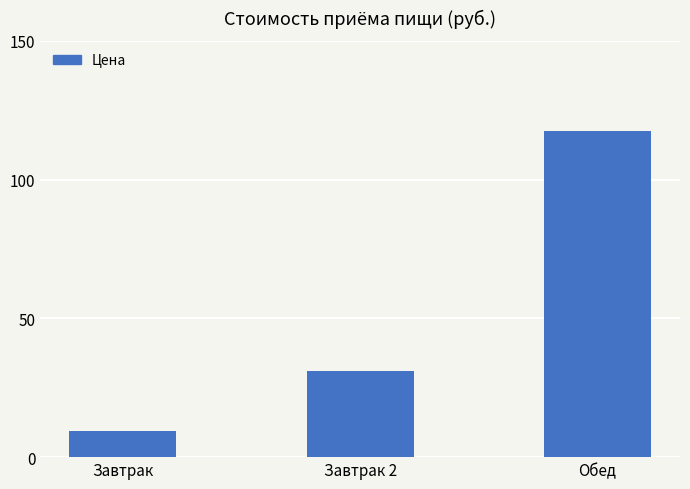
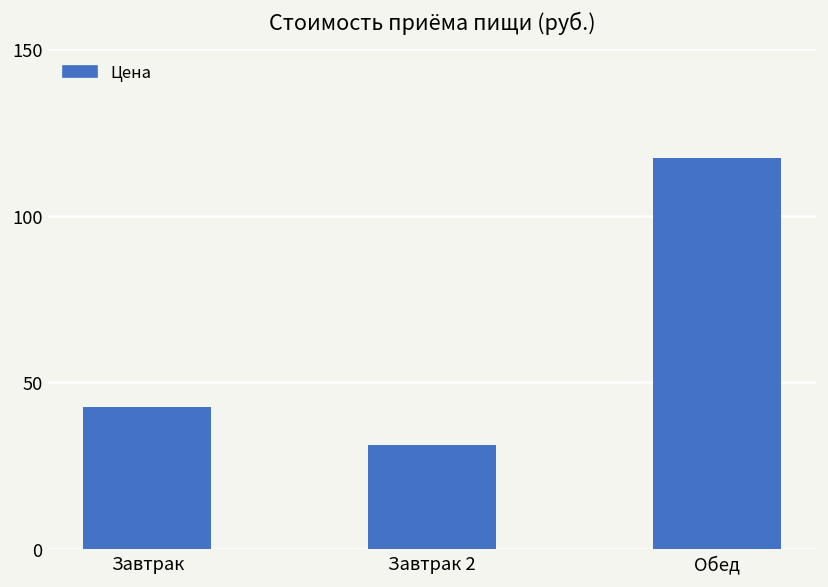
Завтрак: 10 -> 43
